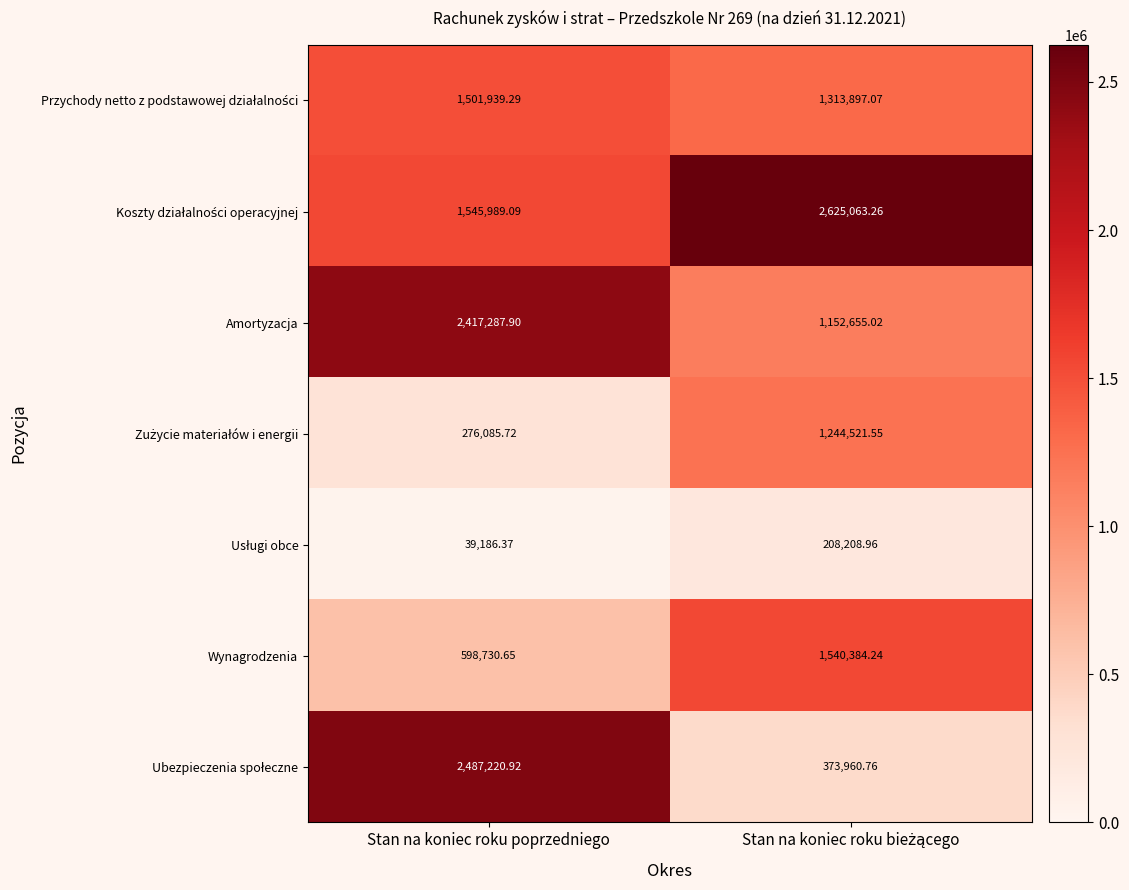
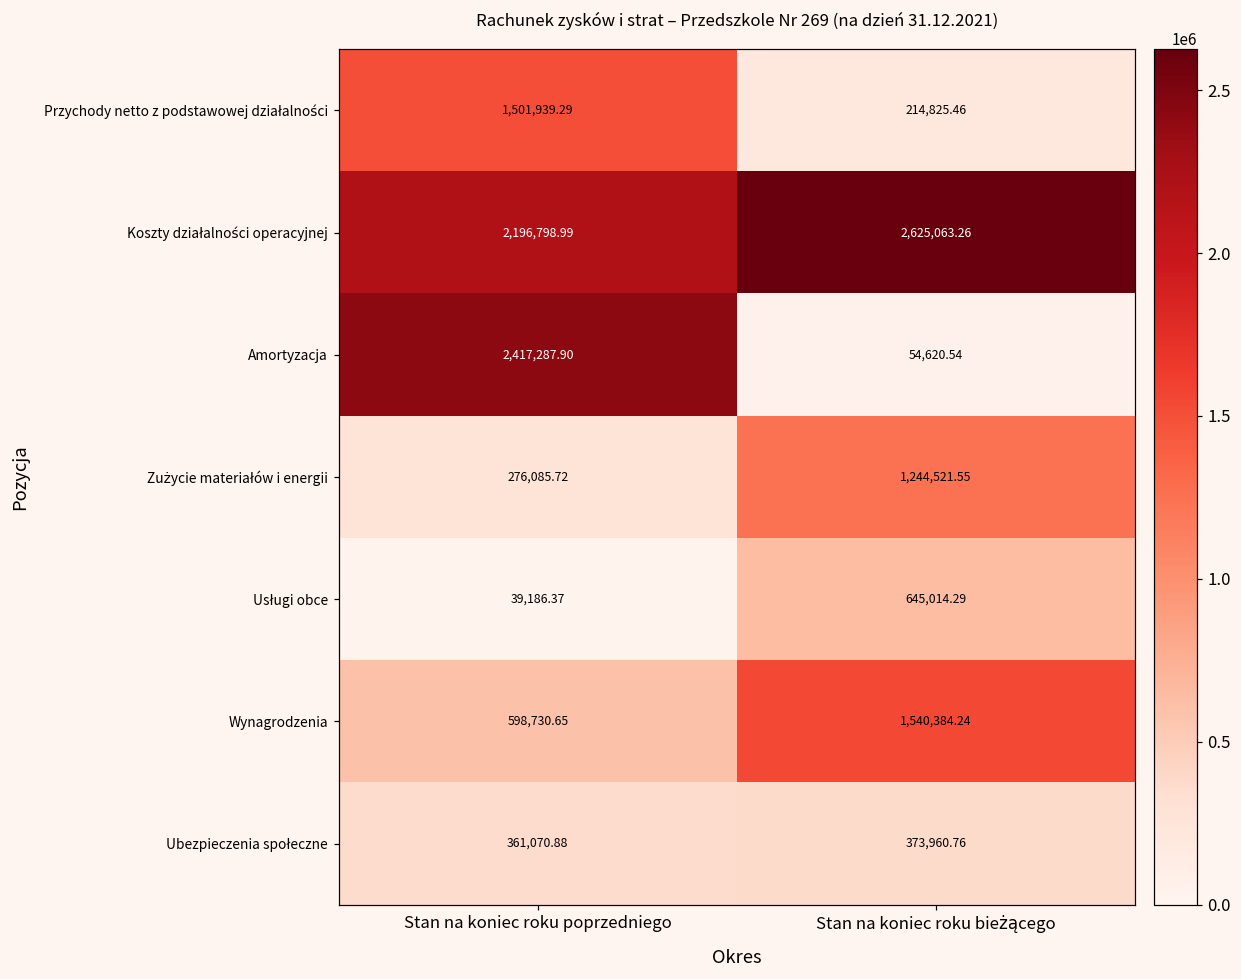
Przychody netto z podstawowej działalności, Stan na koniec roku bieżącego: 1,313,897.07 -> 214,825.46
Koszty działalności operacyjnej, Stan na koniec roku poprzedniego: 1,545,989.09 -> 2,196,798.99
Amortyzacja, Stan na koniec roku bieżącego: 1,152,655.02 -> 54,620.54
Usługi obce, Stan na koniec roku bieżącego: 208,208.96 -> 645,014.29
Ubezpieczenia społeczne, Stan na koniec roku poprzedniego: 2,487,220.92 -> 361,070.88
